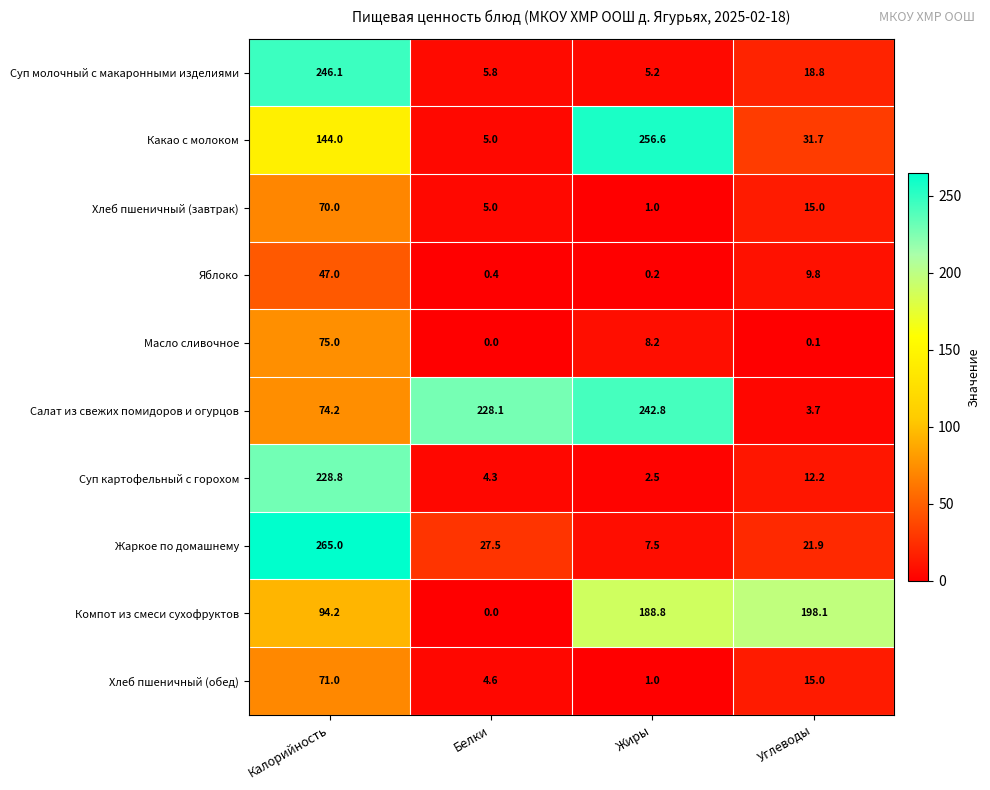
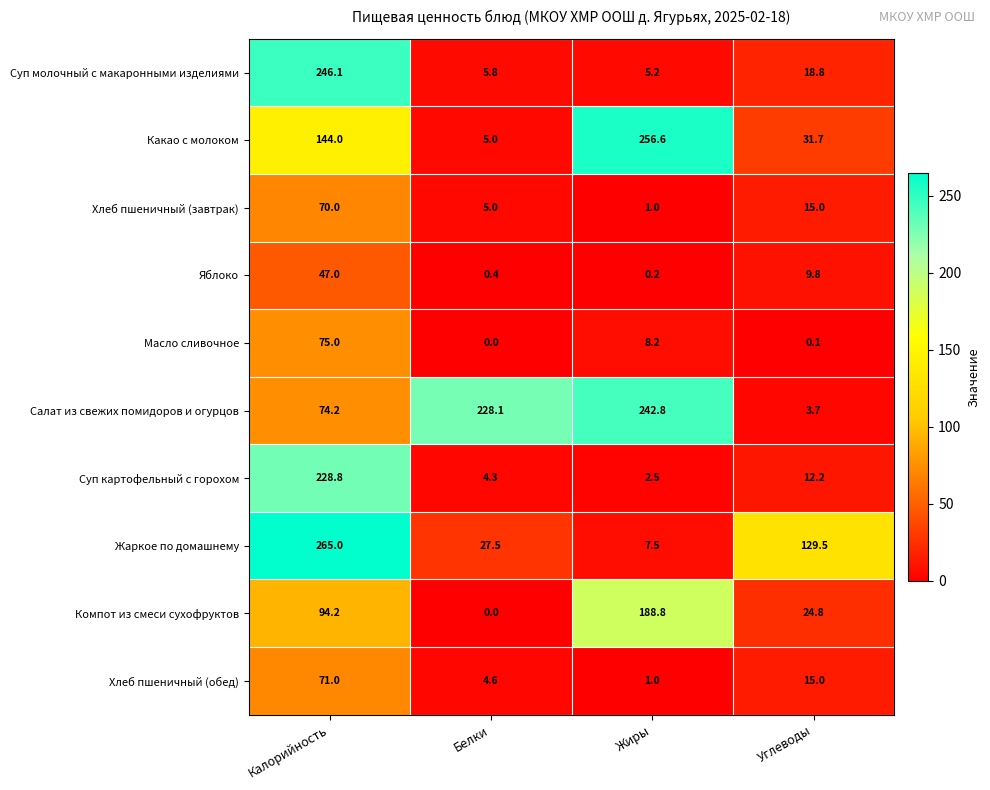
Жаркое по домашнему, Углеводы: 21.9 -> 129.5
Компот из смеси сухофруктов, Углеводы: 198.1 -> 24.8
